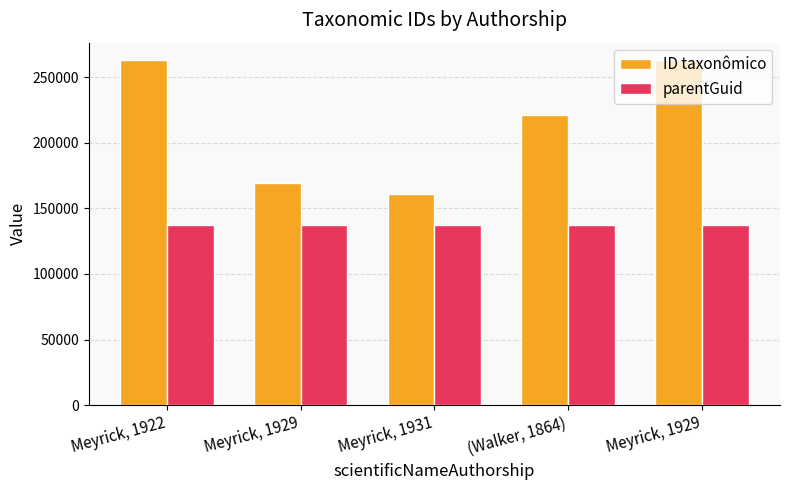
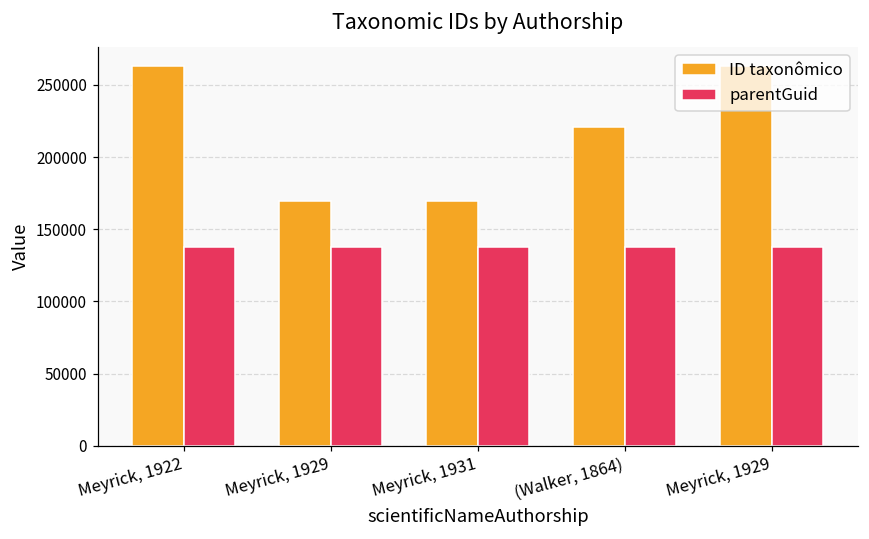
ID taxonômico, Meyrick, 1931: 161000 -> 169000
